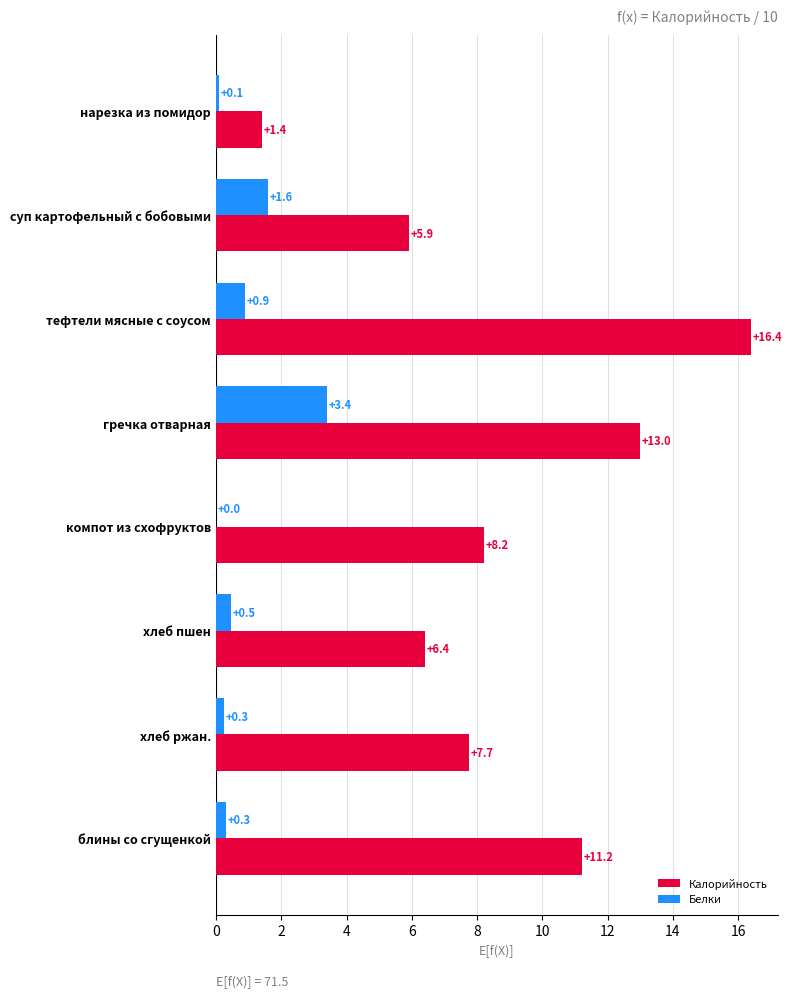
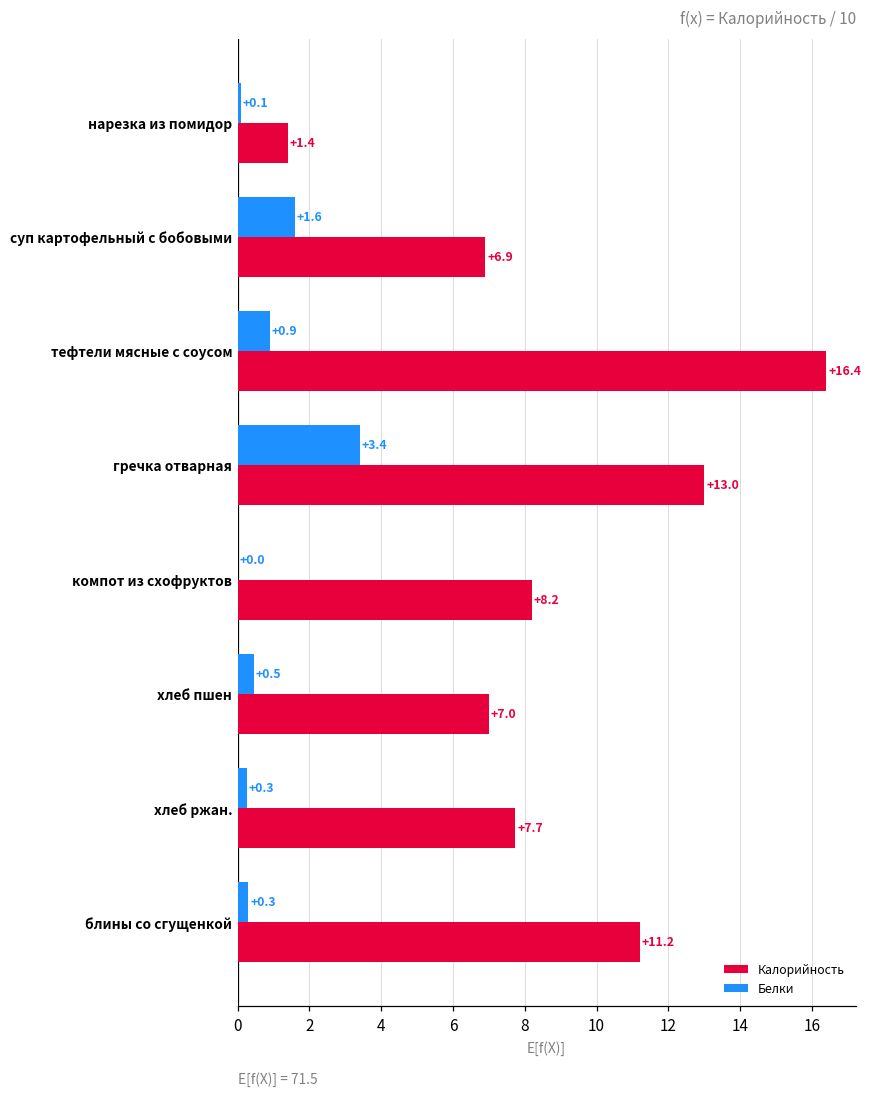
Калорийность, суп картофельный с бобовыми: +5.9 -> +6.9
Калорийность, хлеб пшен: +6.4 -> +7.0
